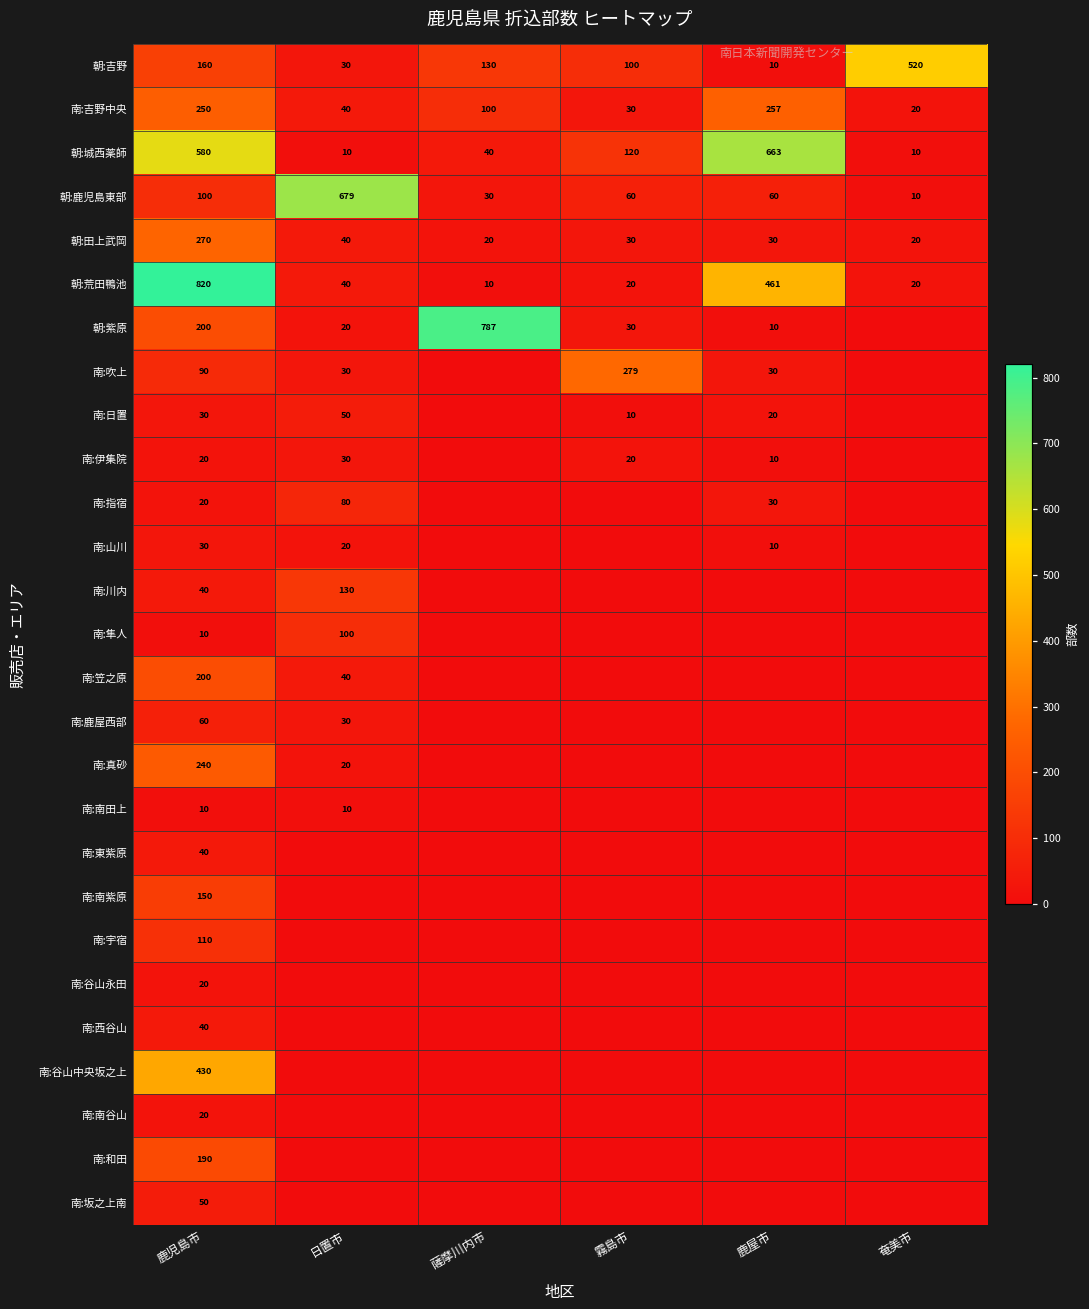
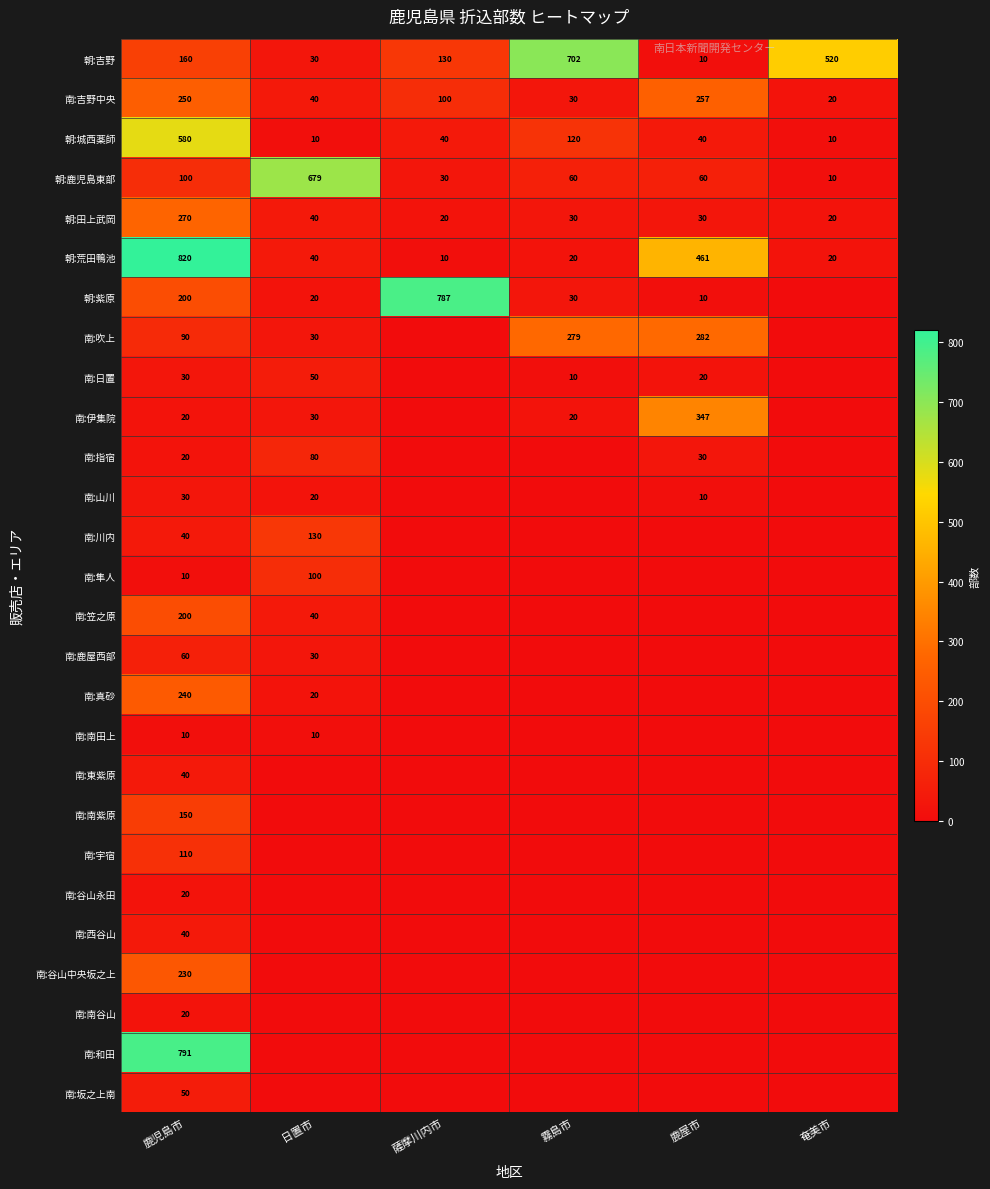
朝:吉野, 霧島市: 100 -> 702
朝:城西薬師, 鹿屋市: 663 -> 40
南:吹上, 鹿屋市: 30 -> 282
南:伊集院, 鹿屋市: 10 -> 347
南:谷山中央坂之上, 鹿児島市: 430 -> 230
南:和田, 鹿児島市: 190 -> 791
